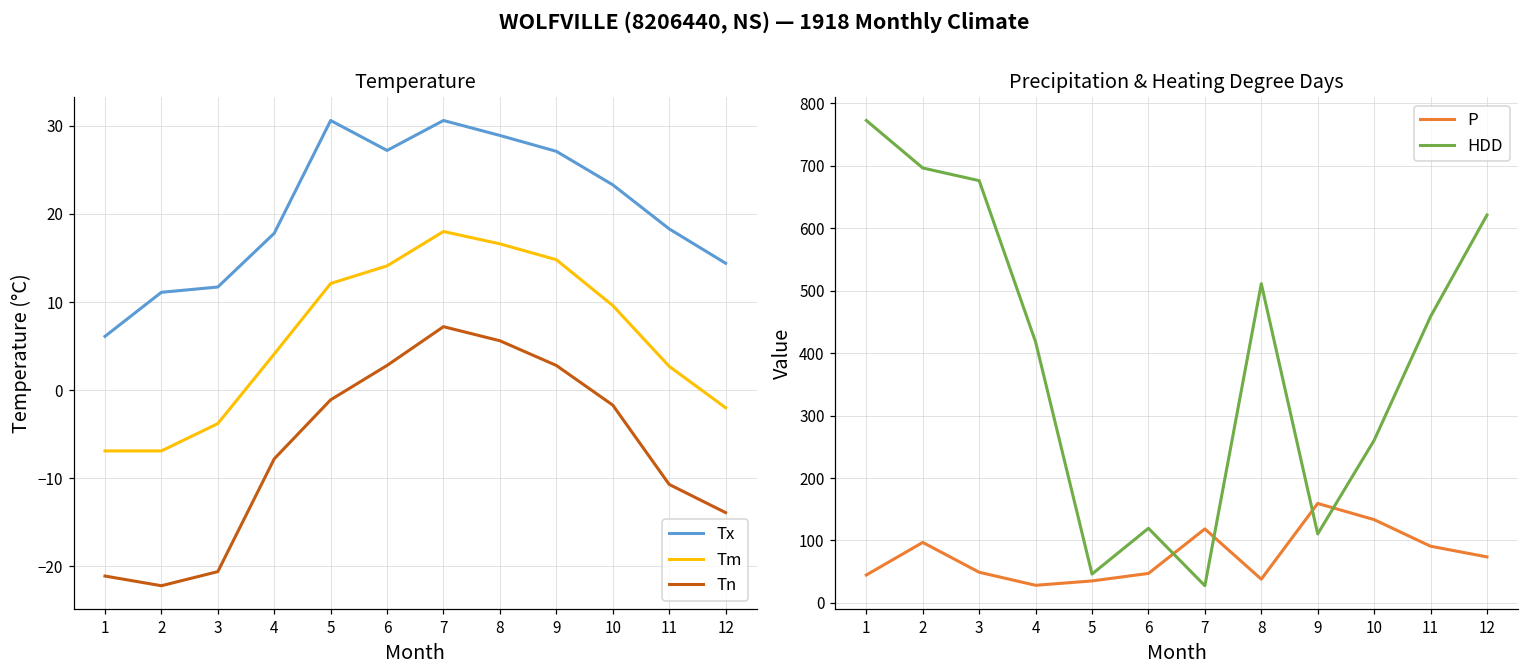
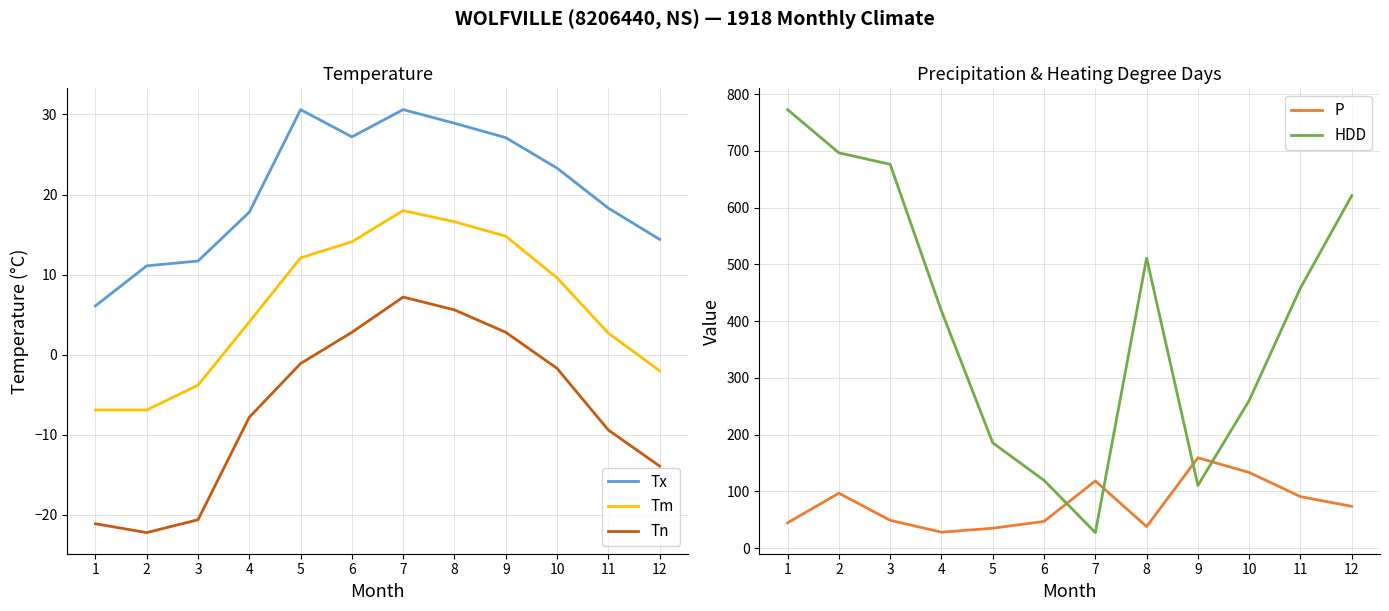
Temperature, Tn, 11: -11 -> -9
Precipitation & Heating Degree Days, HDD, 5: 50 -> 190
